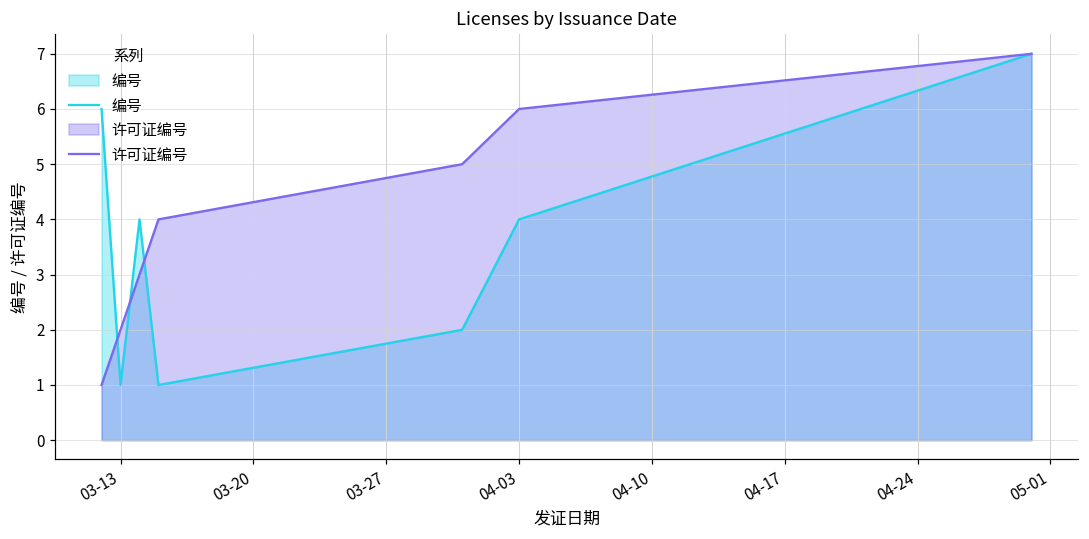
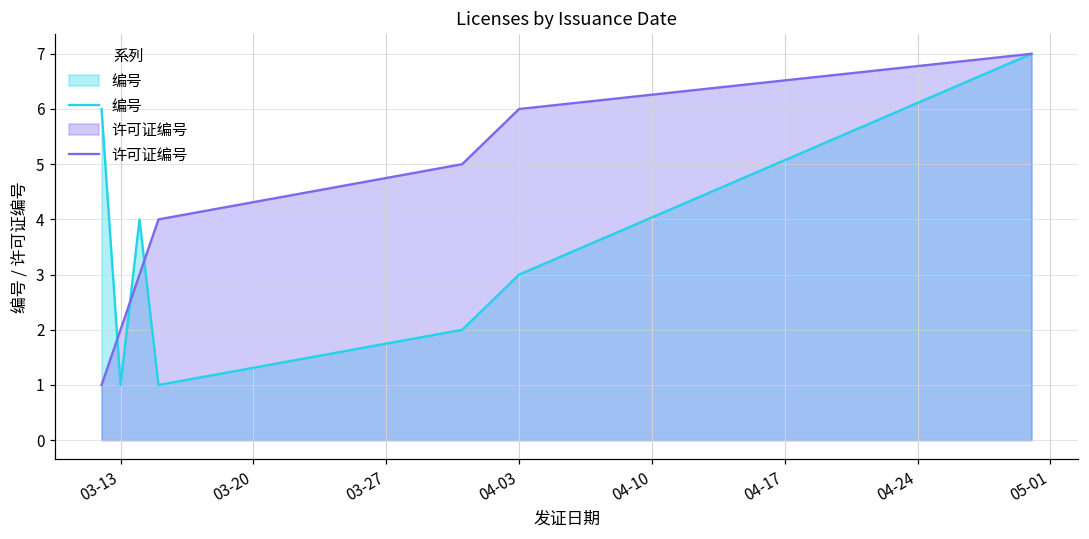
编号, 04-03: 4 -> 3
